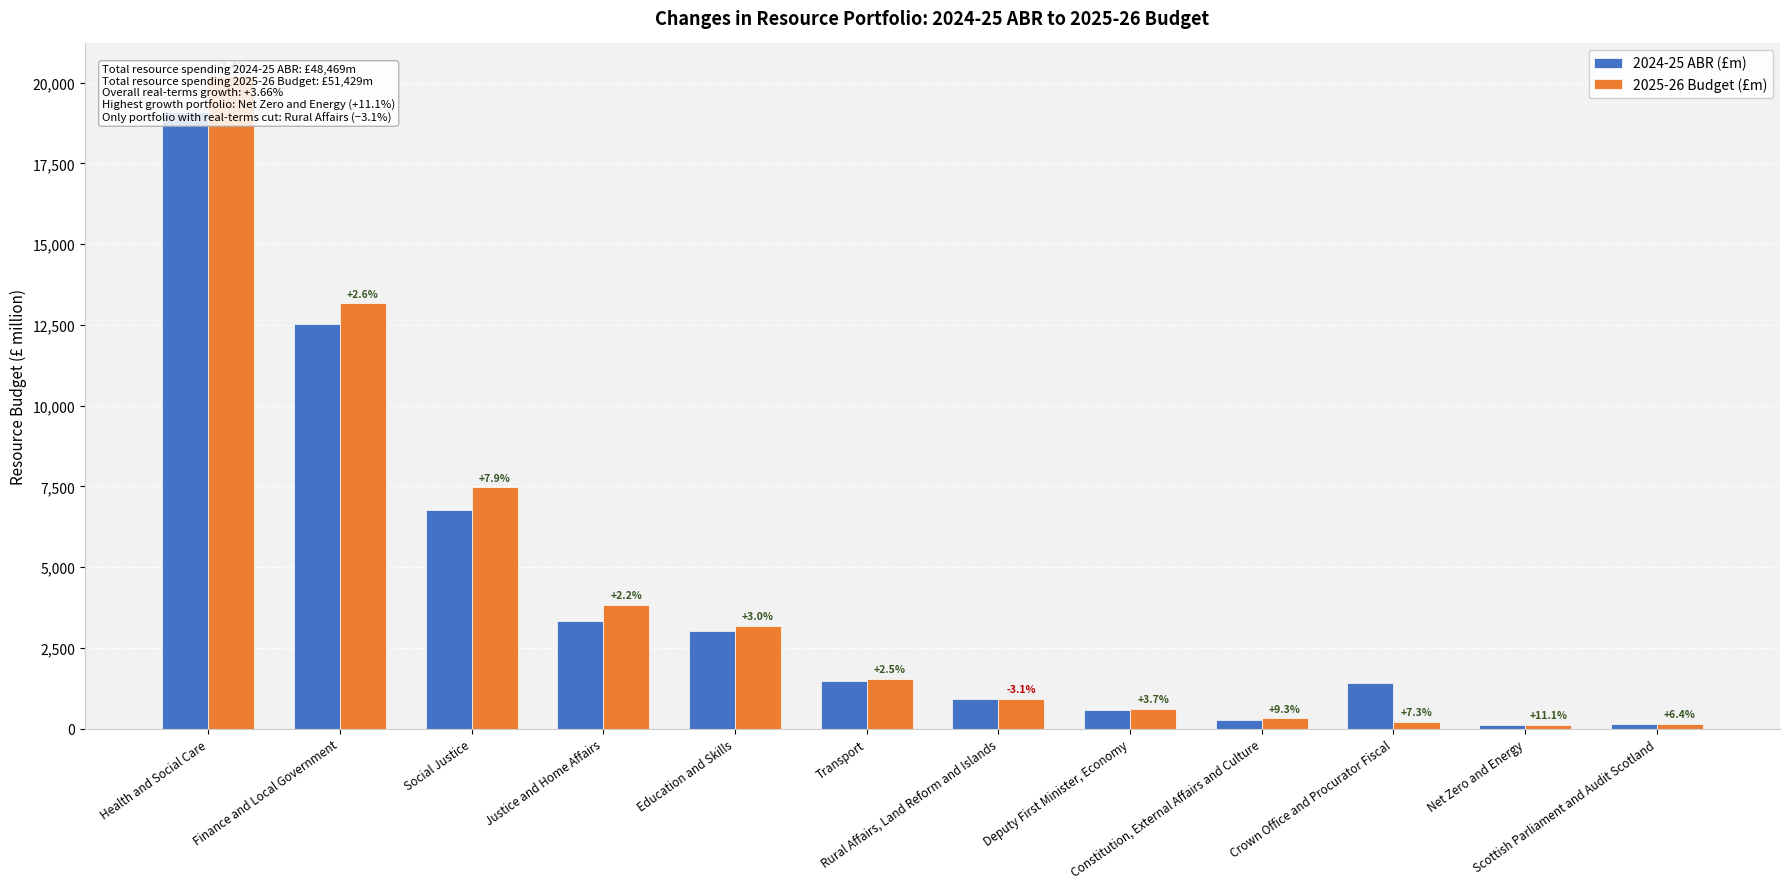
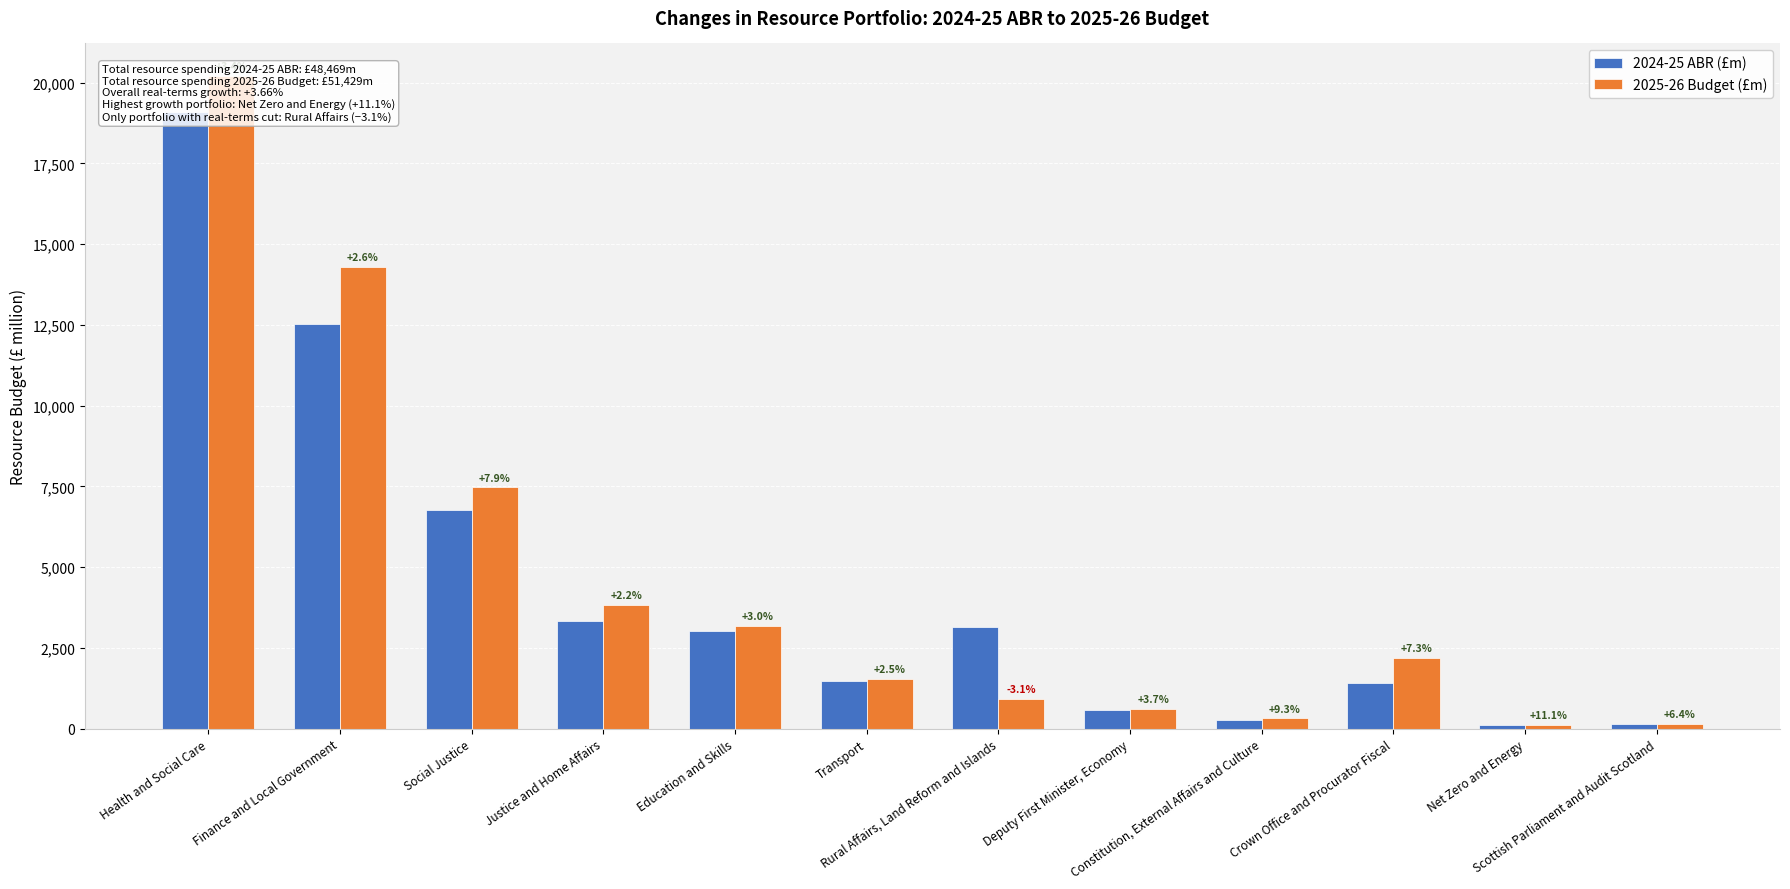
2025-26 Budget (£m), Finance and Local Government: 13,200 -> 14,300
2024-25 ABR (£m), Rural Affairs, Land Reform and Islands: 900 -> 3,100
2025-26 Budget (£m), Crown Office and Procurator Fiscal: 200 -> 2,200
